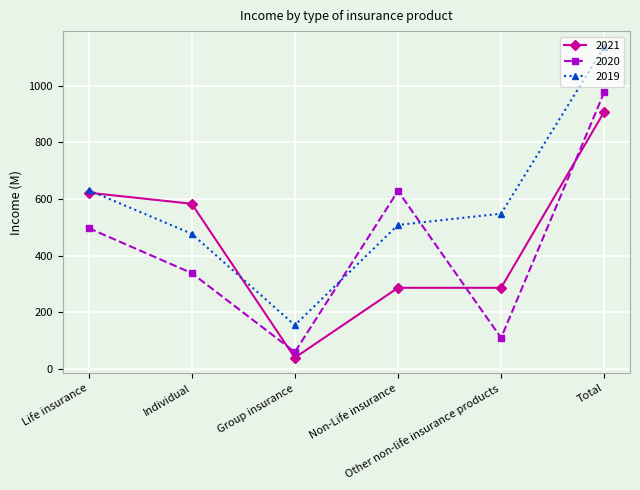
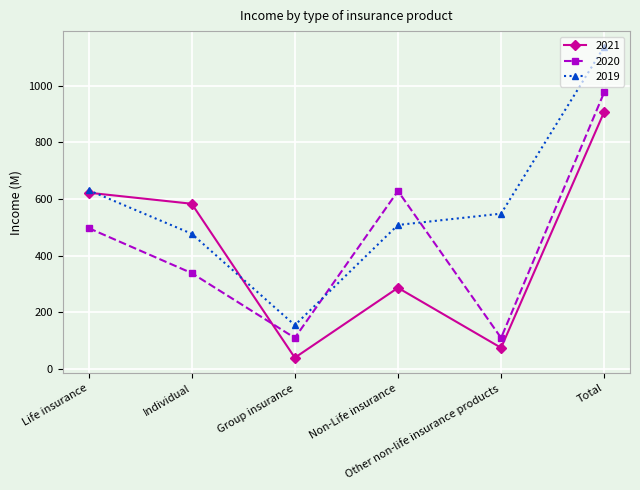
2020, Group insurance: 60 -> 110
2021, Other non-life insurance products: 290 -> 70
